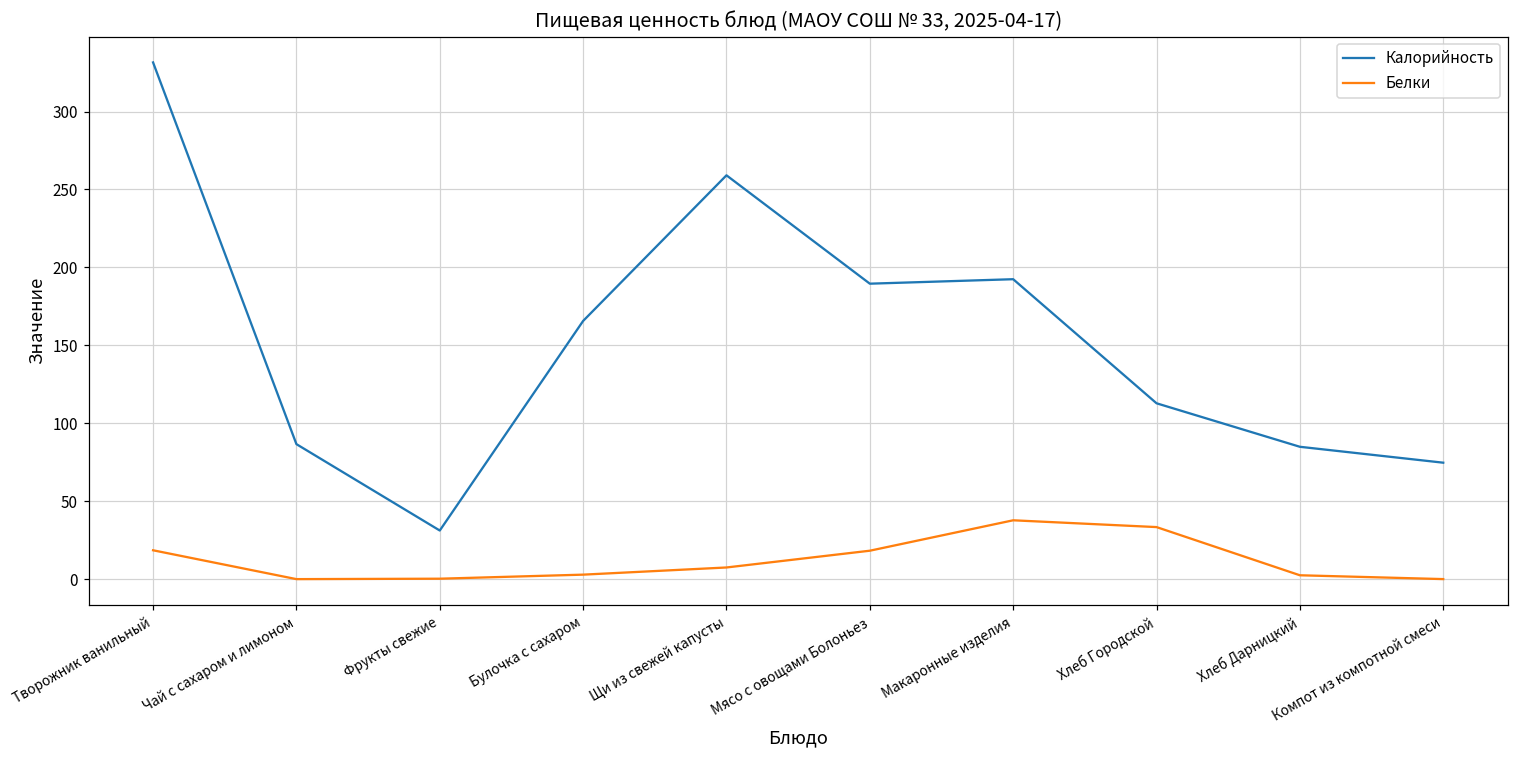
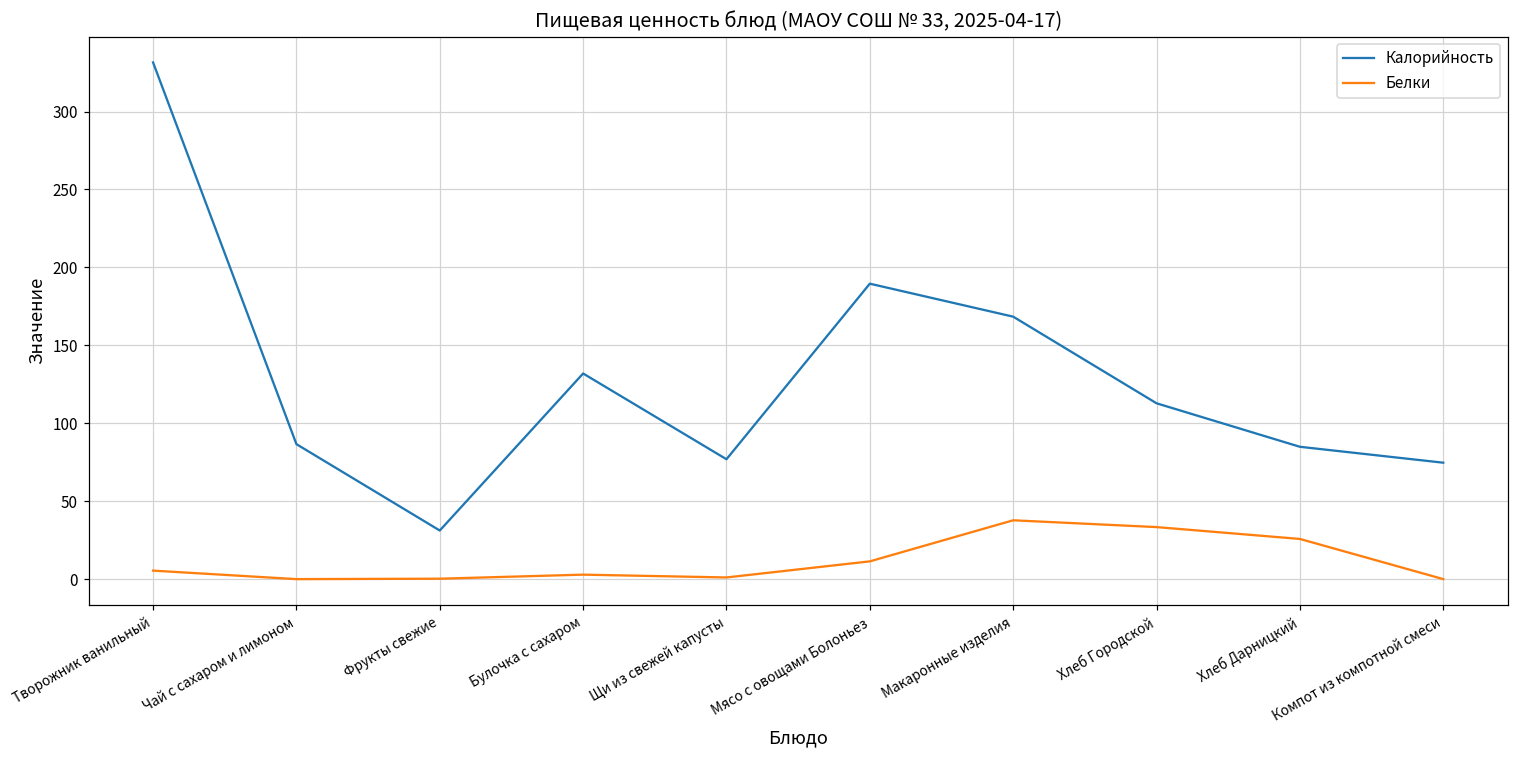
Белки, Творожник ванильный: 19 -> 6
Калорийность, Булочка с сахаром: 166 -> 132
Калорийность, Щи из свежей капусты: 259 -> 77
Белки, Щи из свежей капусты: 8 -> 1
Белки, Мясо с овощами Болоньез: 18 -> 12
Калорийность, Макаронные изделия: 192 -> 168
Белки, Хлеб Дарницкий: 3 -> 26
